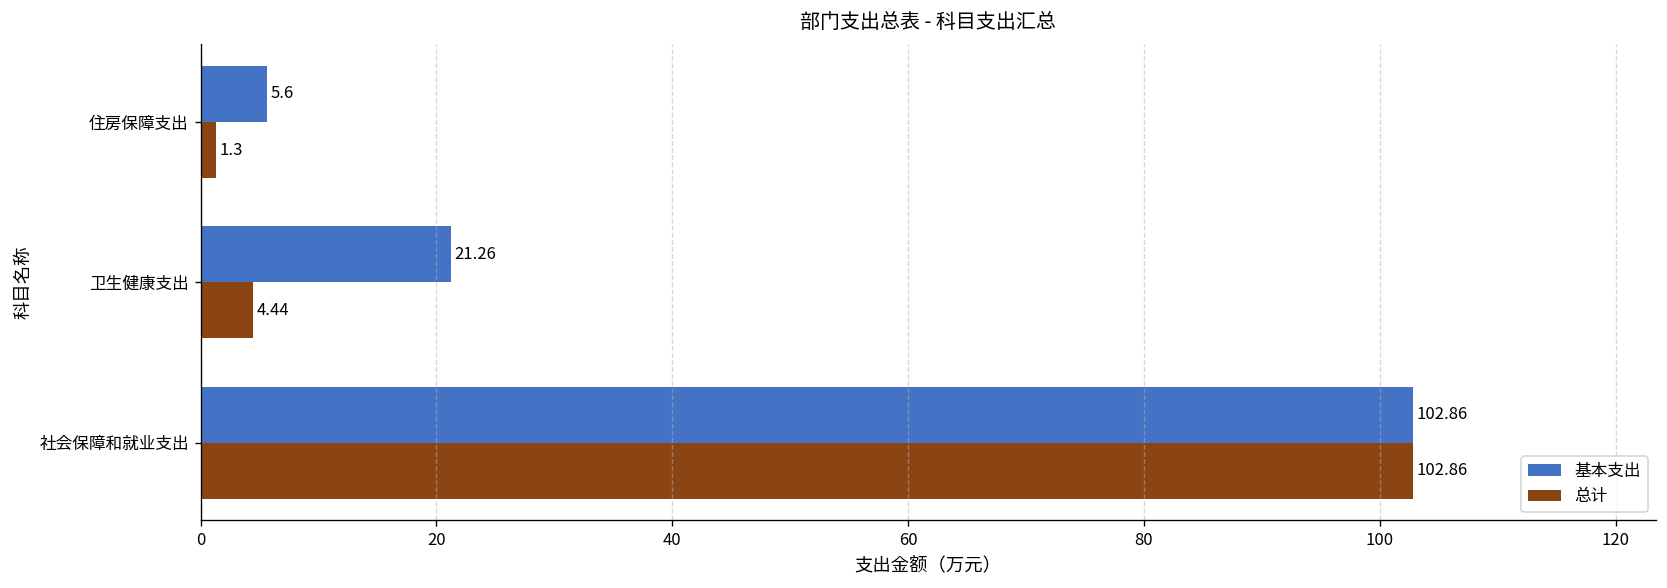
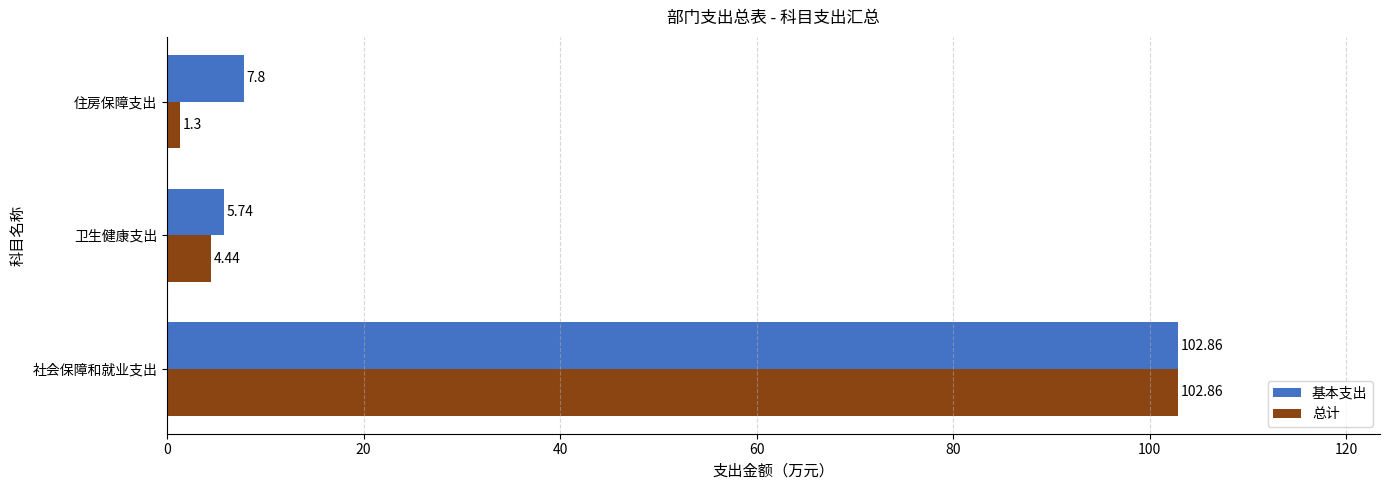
基本支出, 住房保障支出: 5.6 -> 7.8
基本支出, 卫生健康支出: 21.26 -> 5.74
